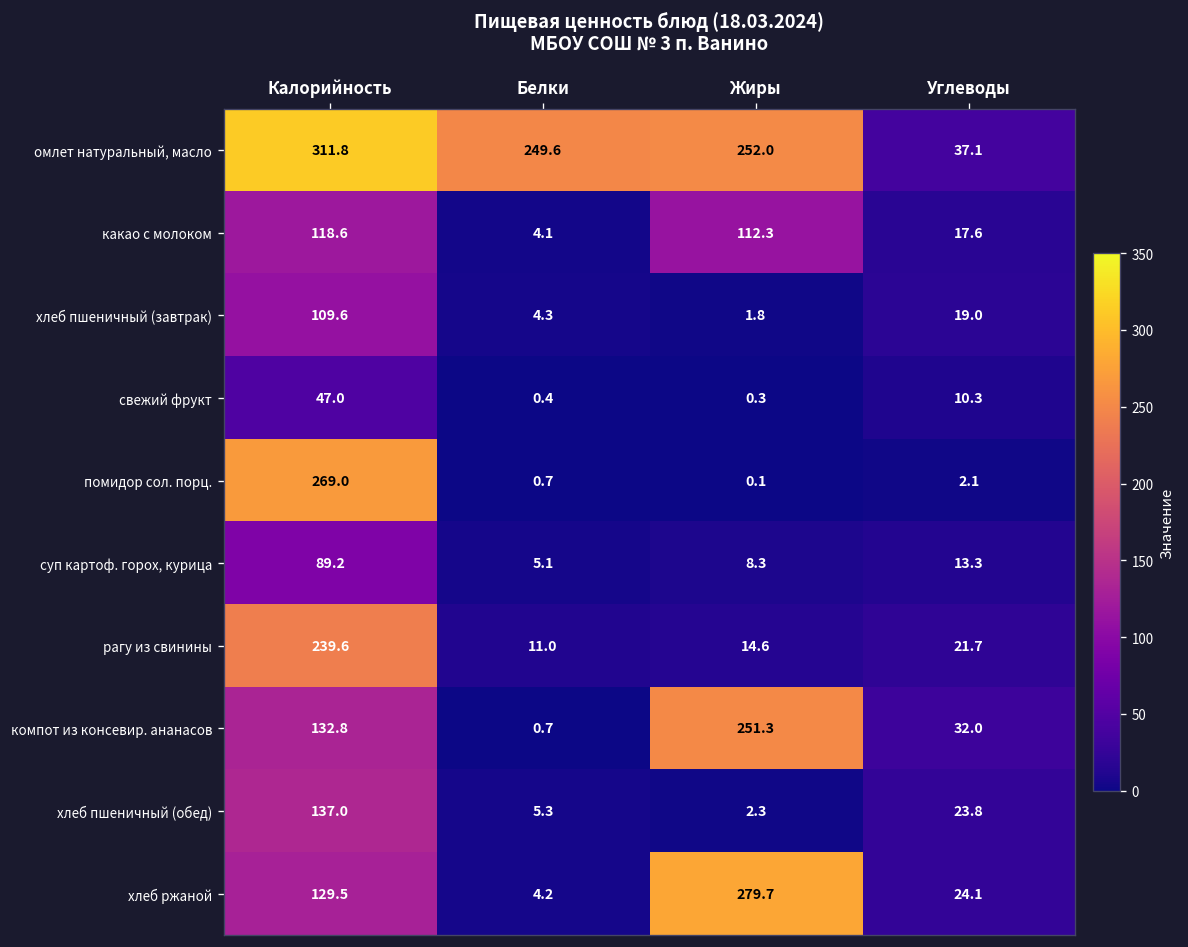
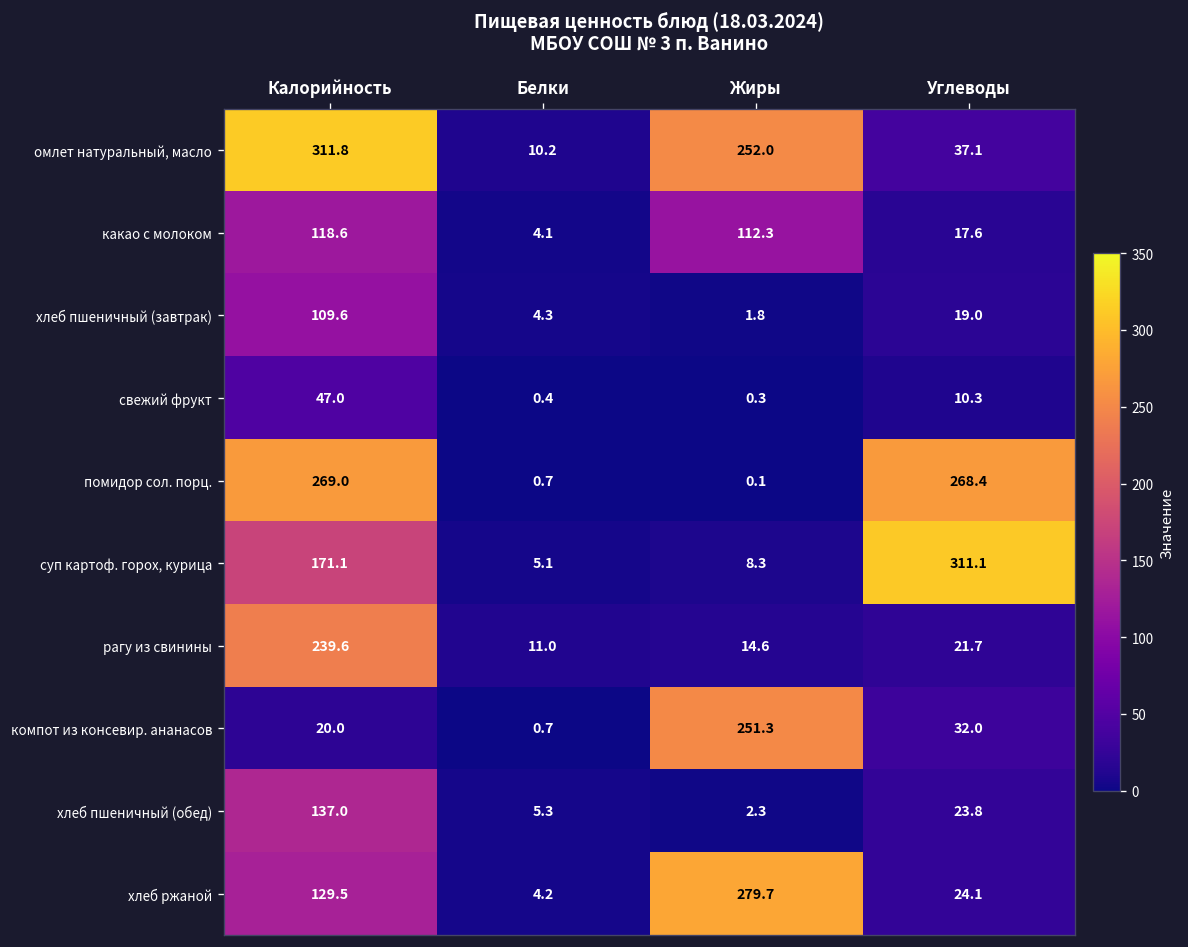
омлет натуральный, масло, Белки: 249.6 -> 10.2
помидор сол. порц., Углеводы: 2.1 -> 268.4
суп картоф. горох, курица, Калорийность: 89.2 -> 171.1
суп картоф. горох, курица, Углеводы: 13.3 -> 311.1
компот из консевир. ананасов, Калорийность: 132.8 -> 20.0
